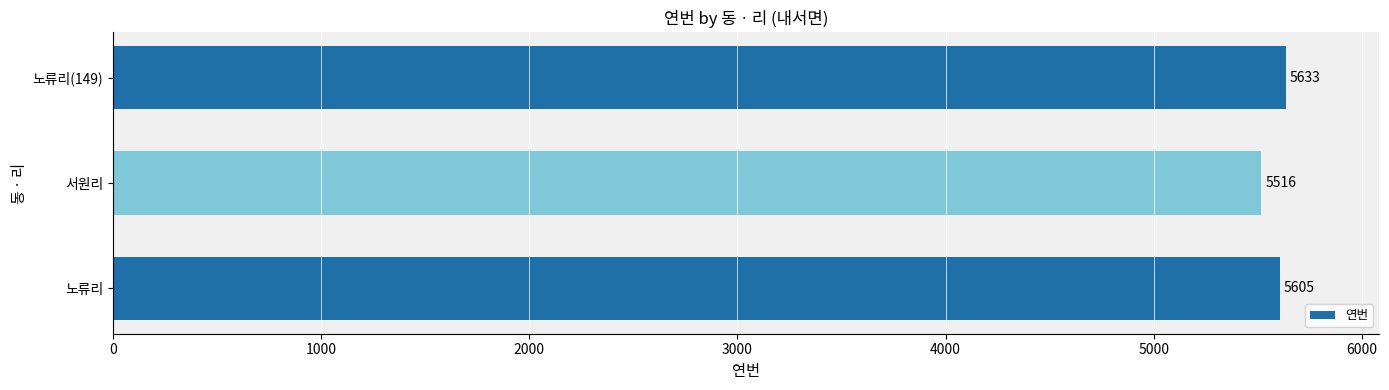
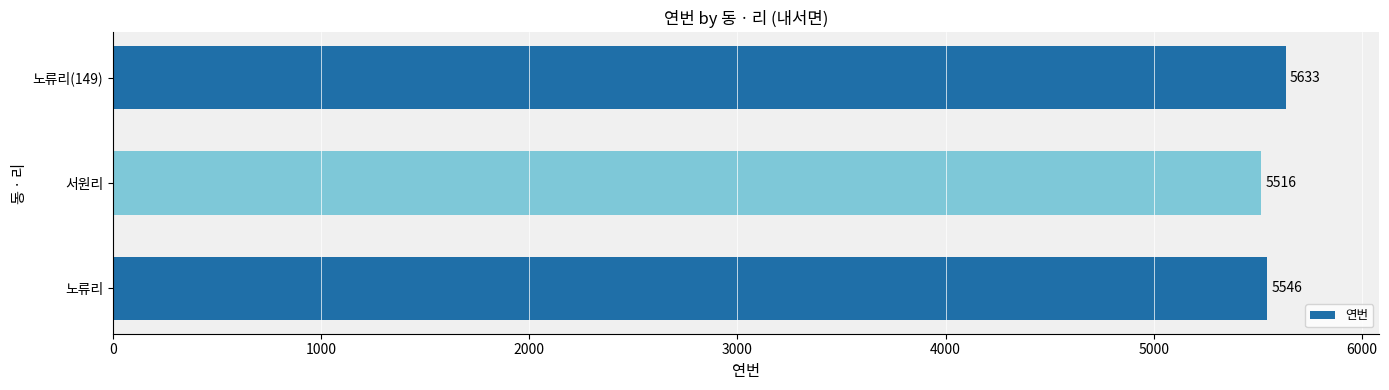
노류리: 5605 -> 5546
